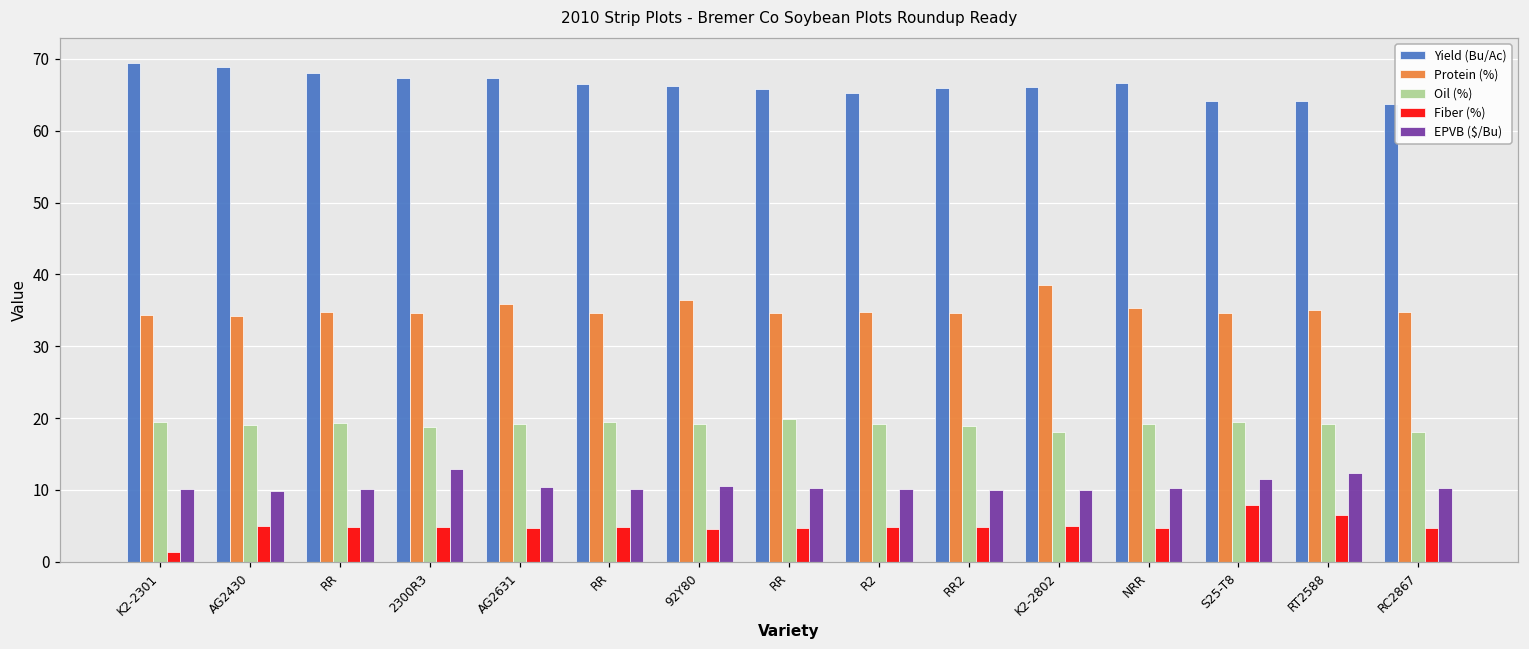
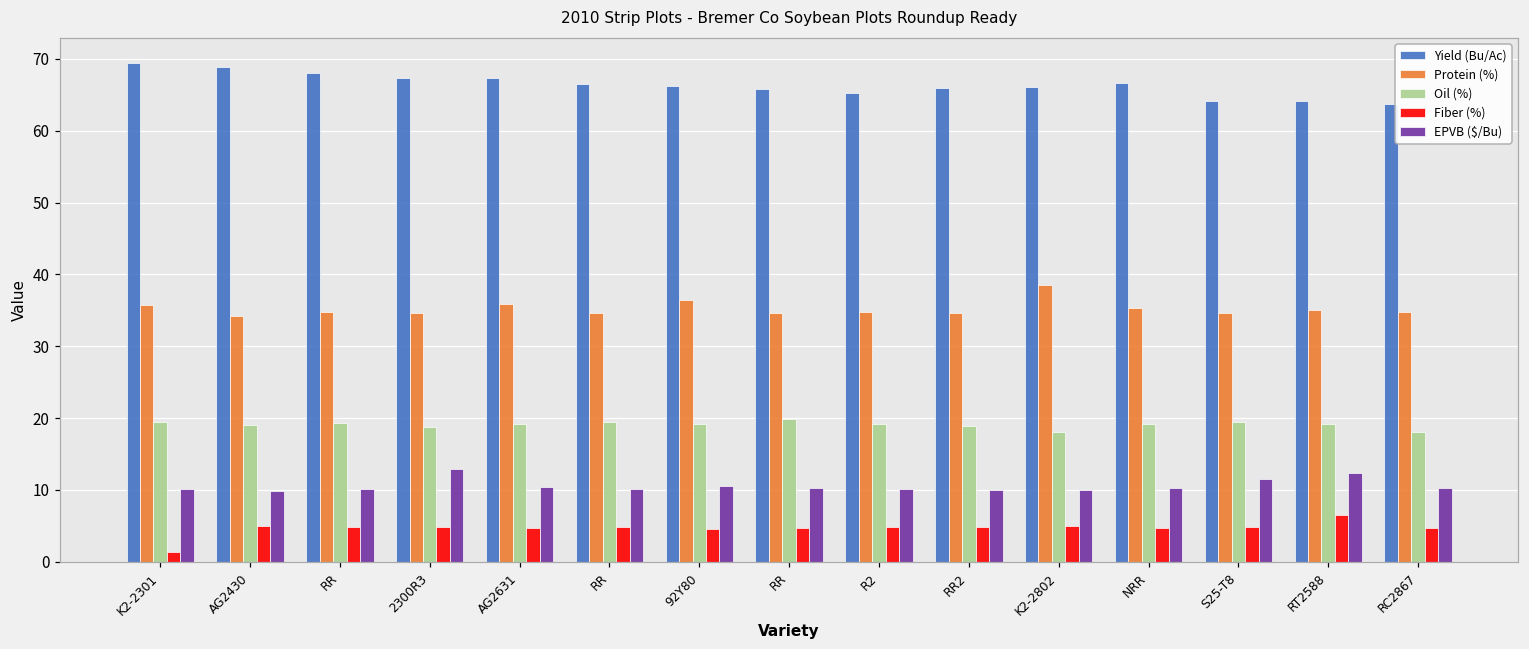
Protein (%), K2-2301: 34 -> 36
Fiber (%), S25-T8: 8 -> 5
